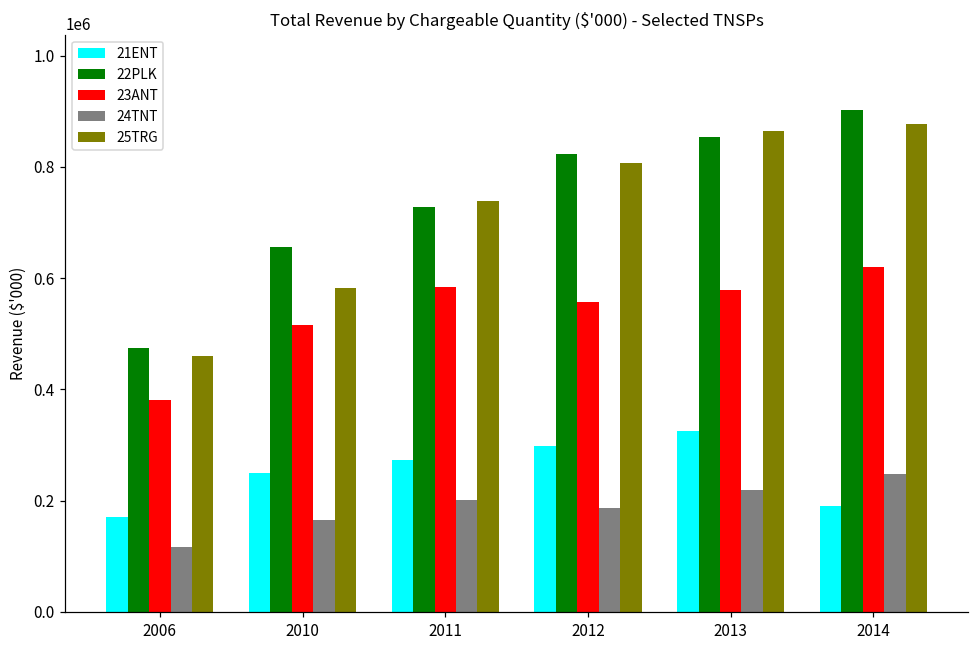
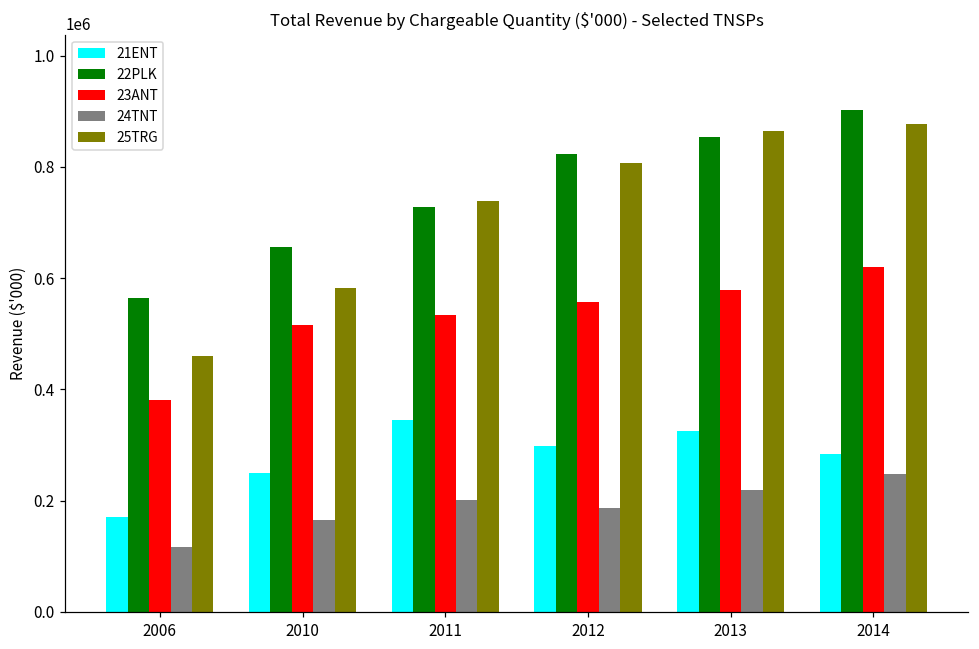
22PLK, 2006: 470000 -> 560000
21ENT, 2011: 270000 -> 350000
23ANT, 2011: 580000 -> 530000
21ENT, 2014: 190000 -> 280000
